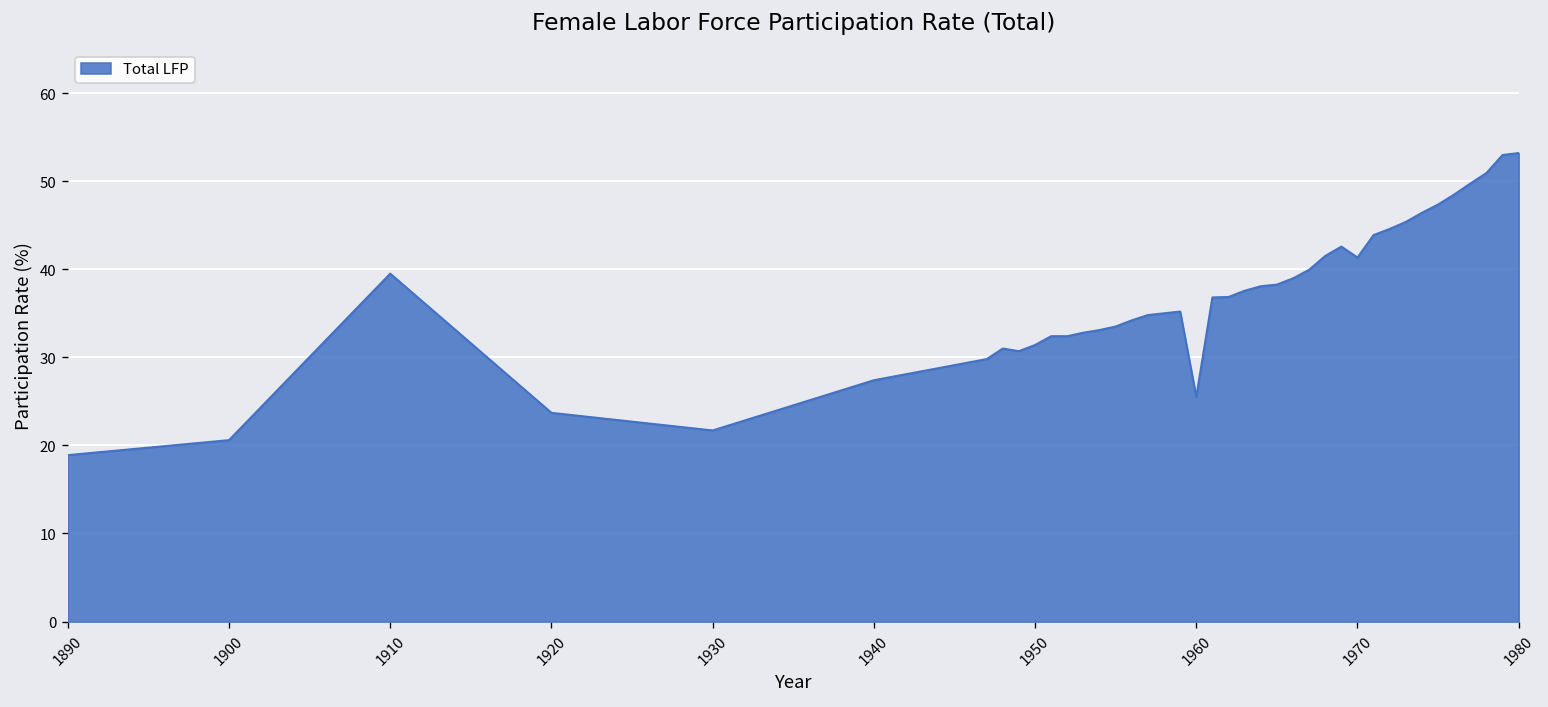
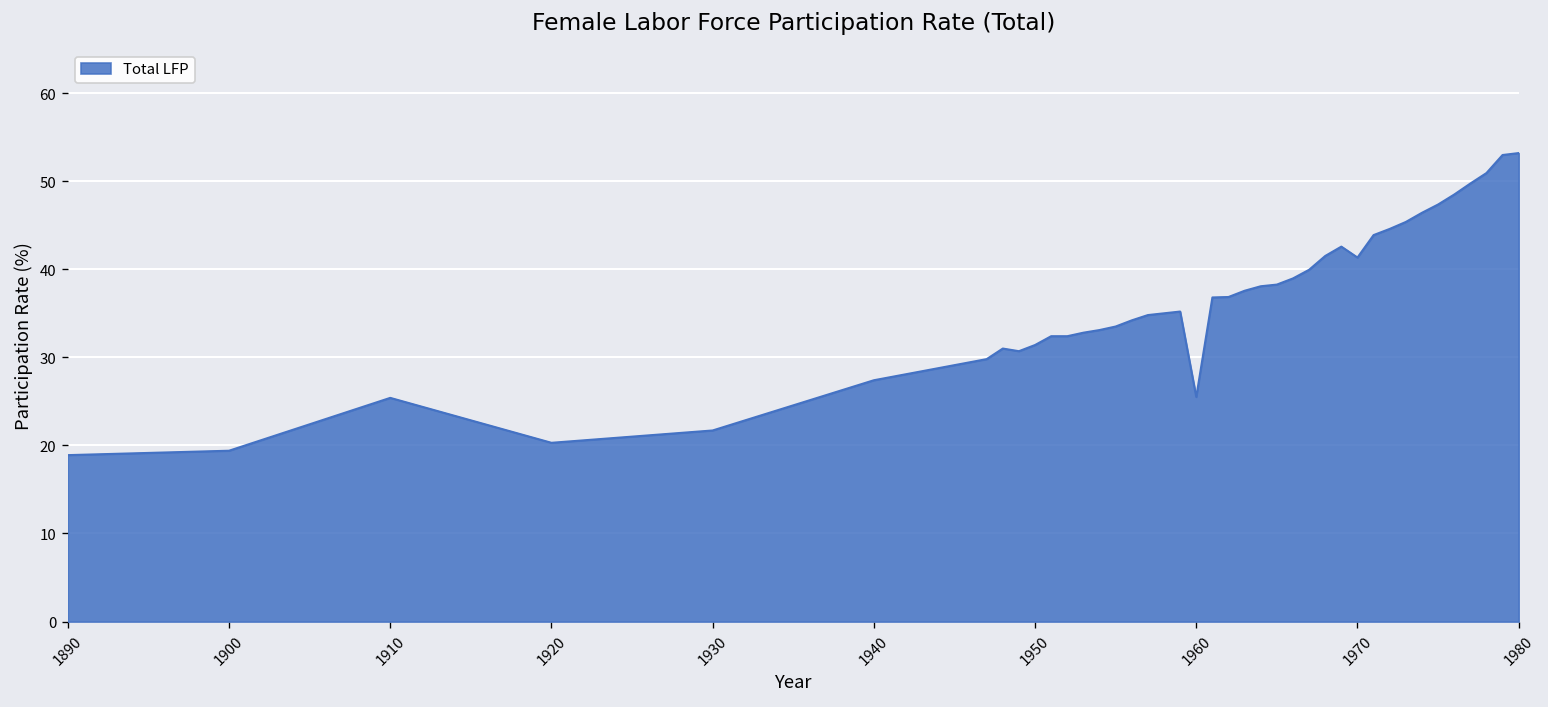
1900: 21 -> 19
1910: 40 -> 25
1920: 24 -> 20
